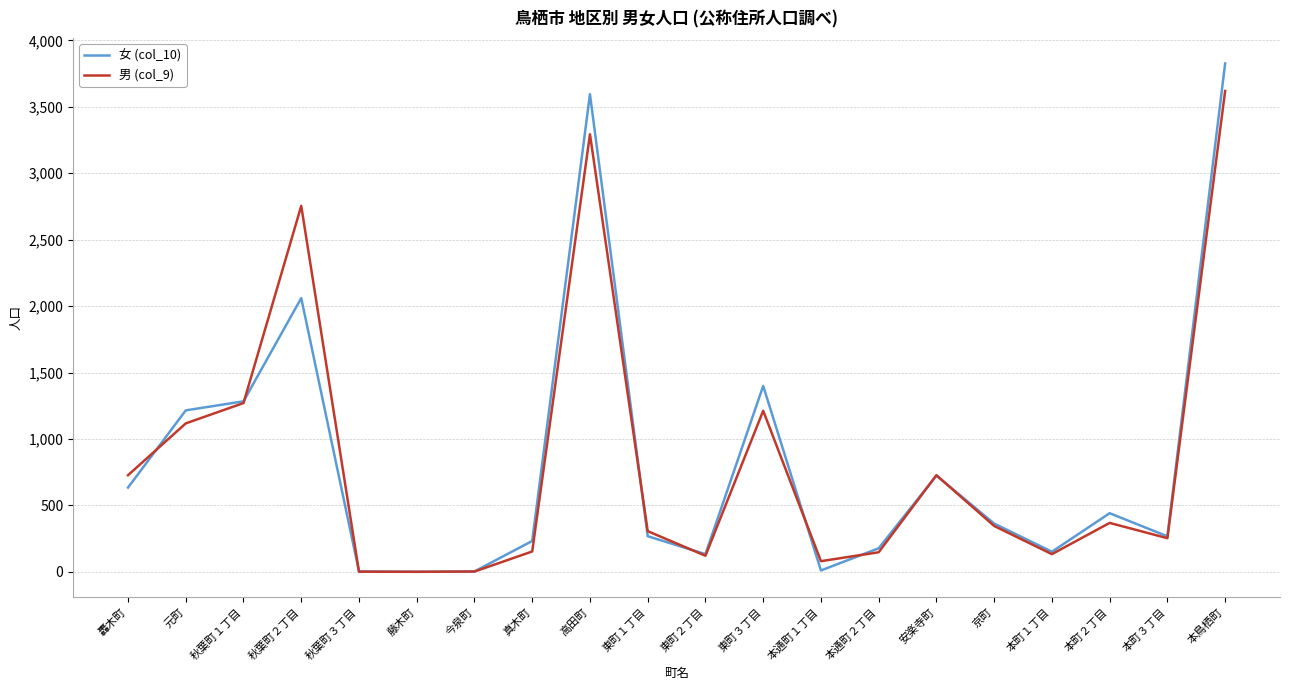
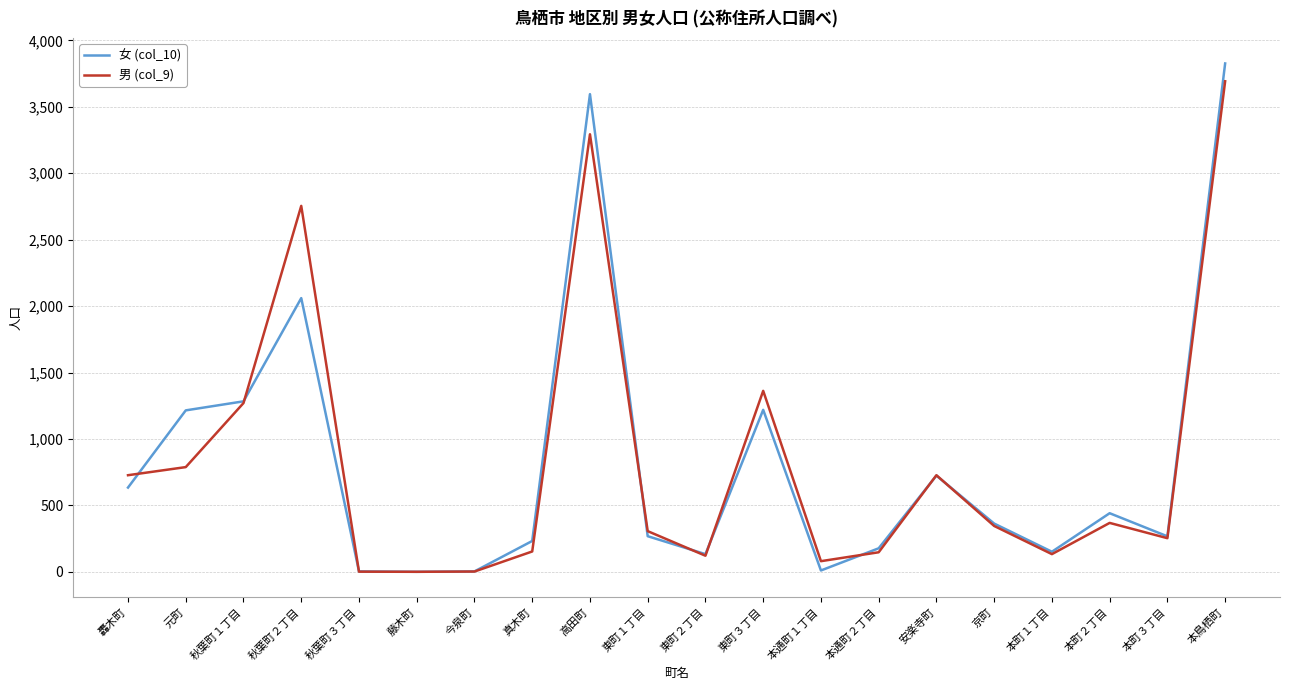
男 (col_9), 元町: 1,120 -> 790
女 (col_10), 東町３丁目: 1,400 -> 1,220
男 (col_9), 東町３丁目: 1,210 -> 1,360
男 (col_9), 本鳥栖町: 3,620 -> 3,690
